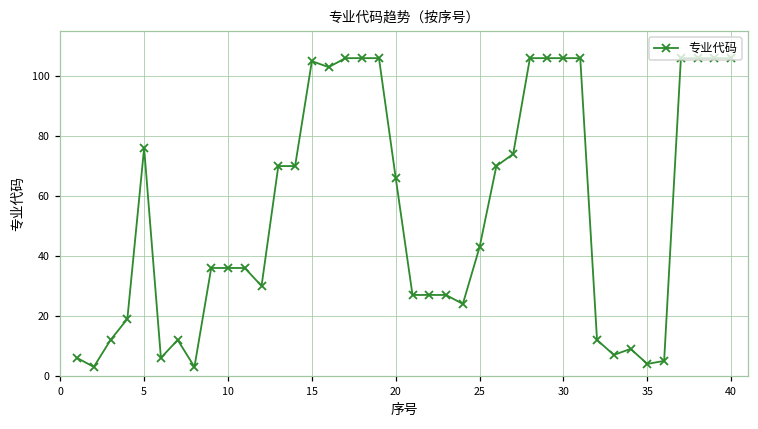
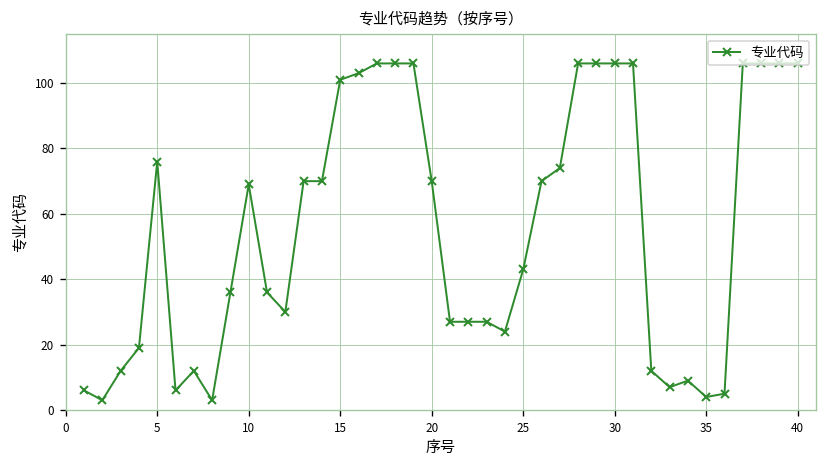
10: 36 -> 69
15: 105 -> 101
20: 66 -> 70
